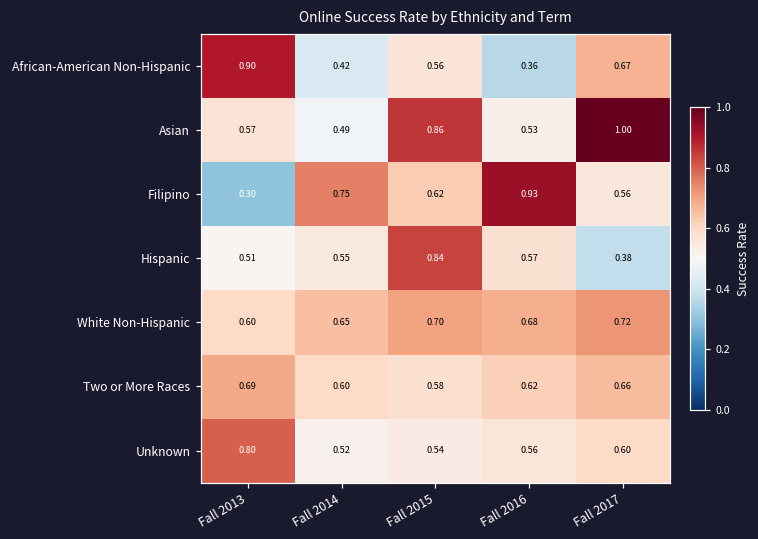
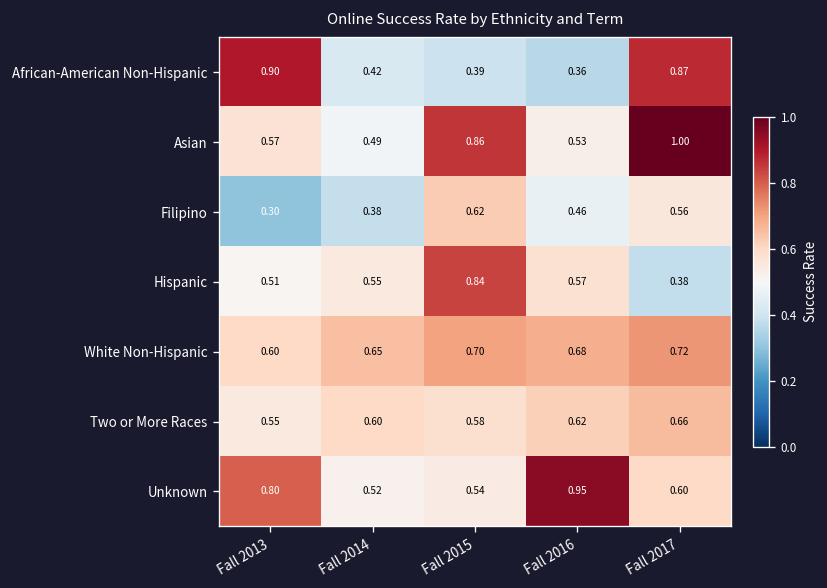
African-American Non-Hispanic, Fall 2015: 0.56 -> 0.39
African-American Non-Hispanic, Fall 2017: 0.67 -> 0.87
Filipino, Fall 2014: 0.75 -> 0.38
Filipino, Fall 2016: 0.93 -> 0.46
Two or More Races, Fall 2013: 0.69 -> 0.55
Unknown, Fall 2016: 0.56 -> 0.95
